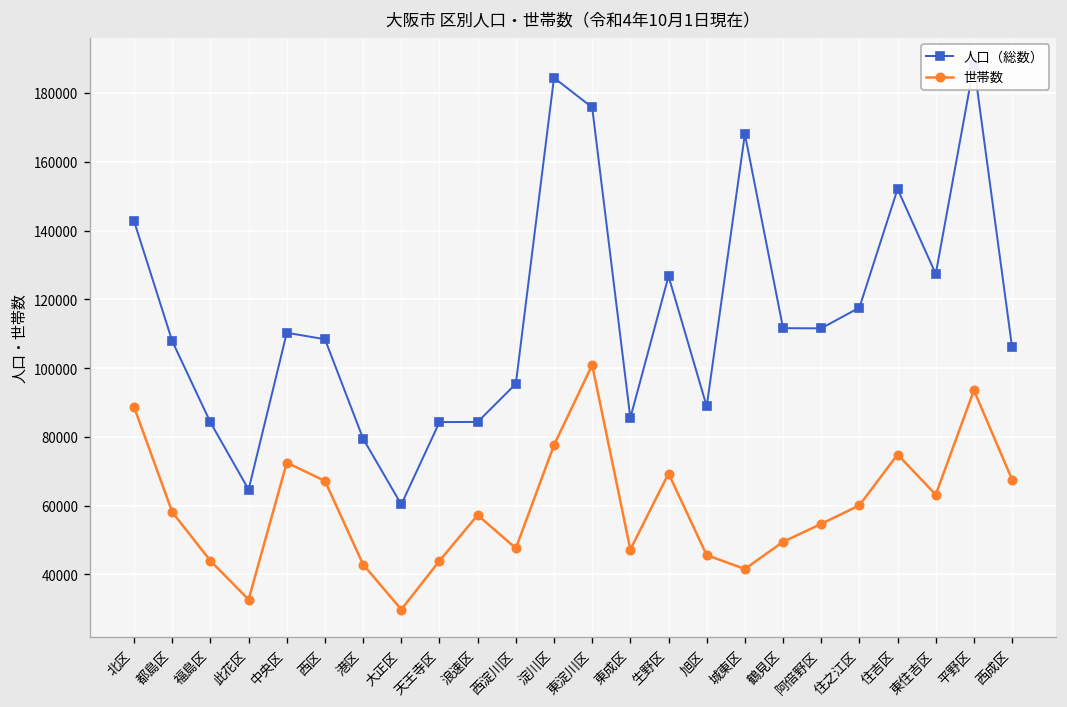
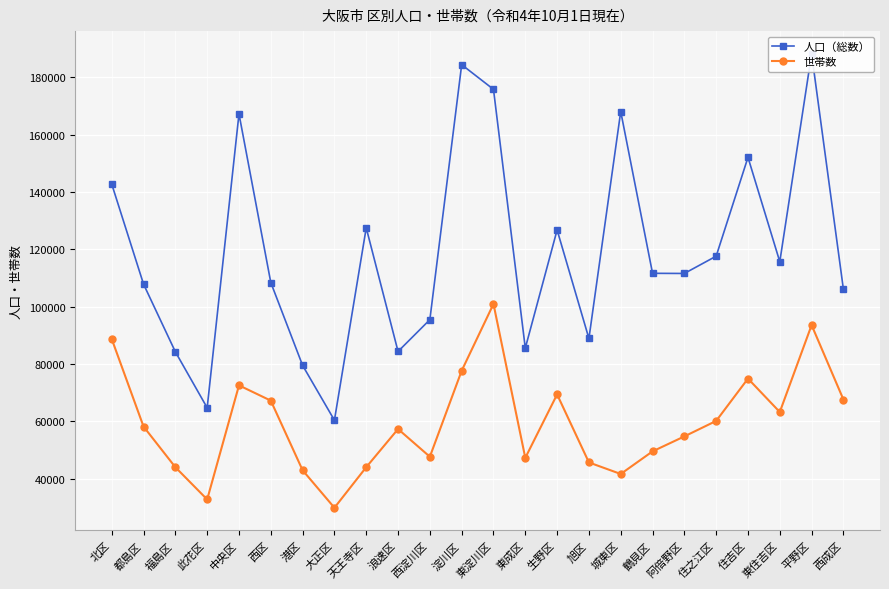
人口（総数）, 中央区: 110000 -> 167000
人口（総数）, 天王寺区: 84000 -> 127000
人口（総数）, 東住吉区: 127000 -> 116000
